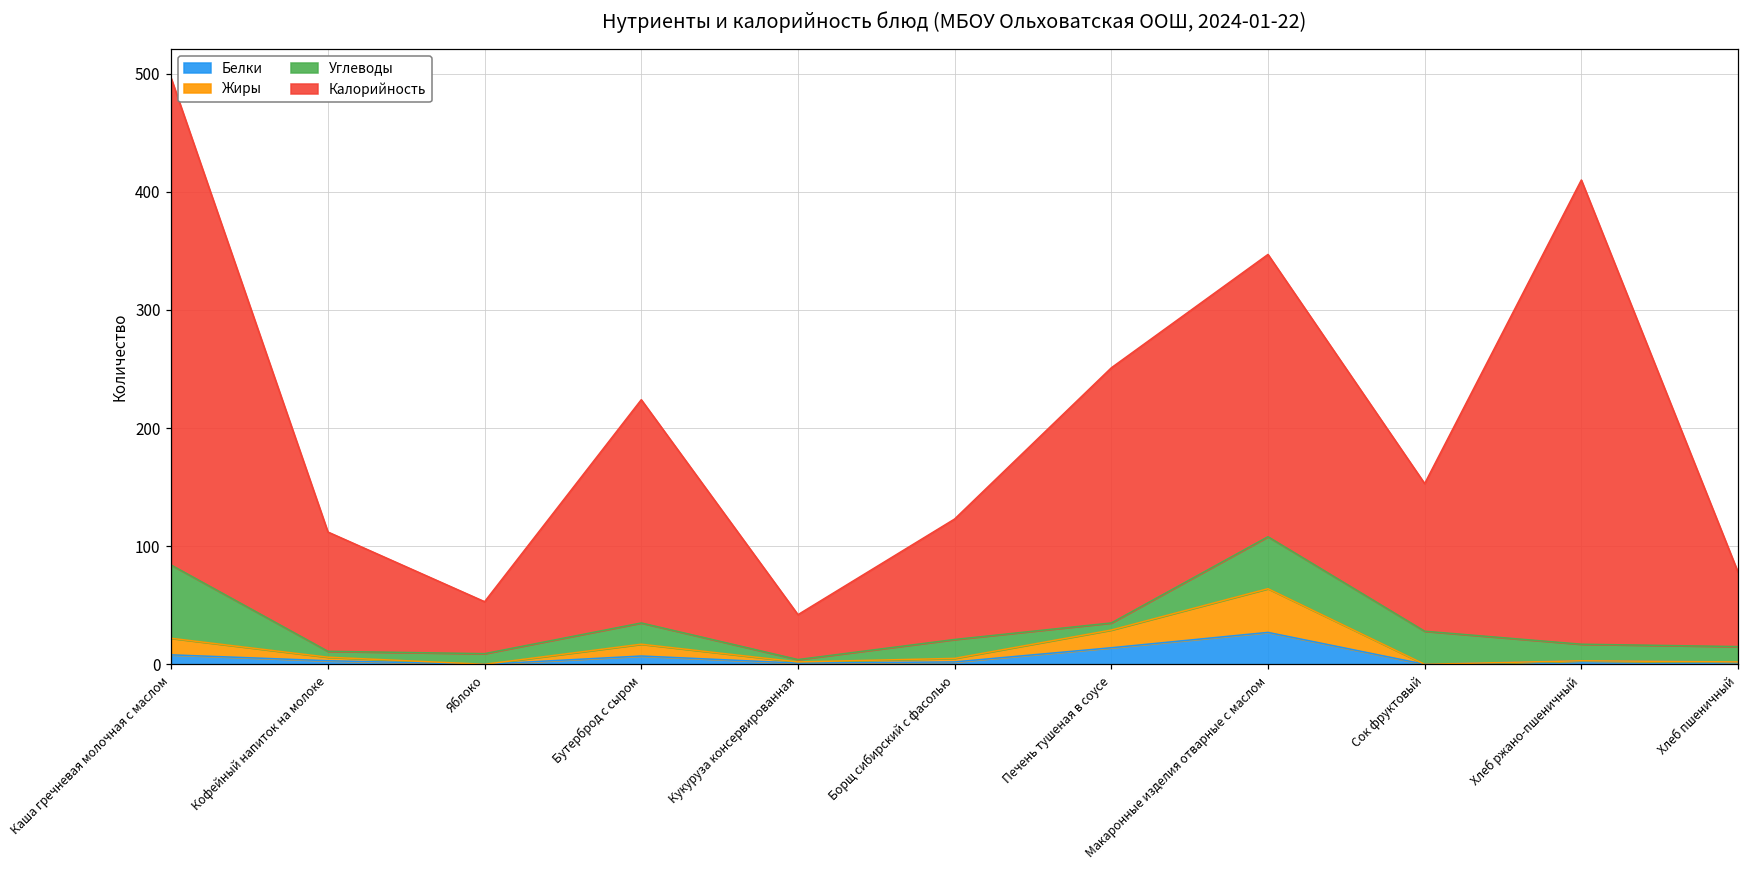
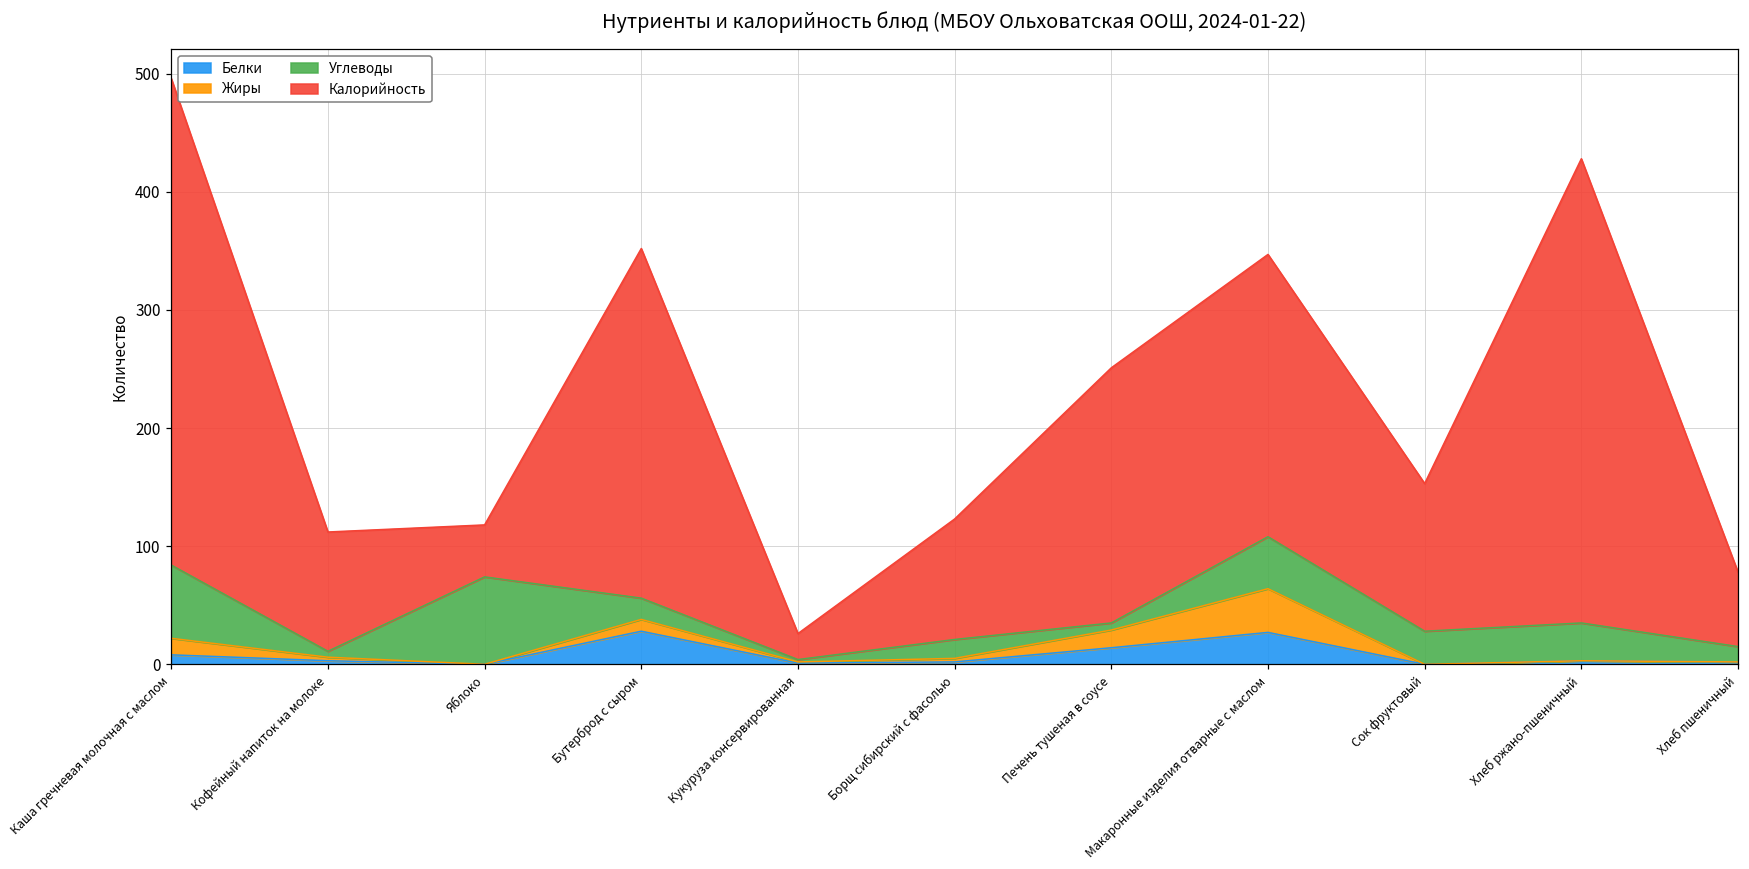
Углеводы, Яблоко: 9 -> 74
Белки, Бутерброд с сыром: 7 -> 28
Калорийность, Бутерброд с сыром: 189 -> 296
Калорийность, Кукуруза консервированная: 38 -> 22
Углеводы, Хлеб ржано-пшеничный: 14 -> 32
